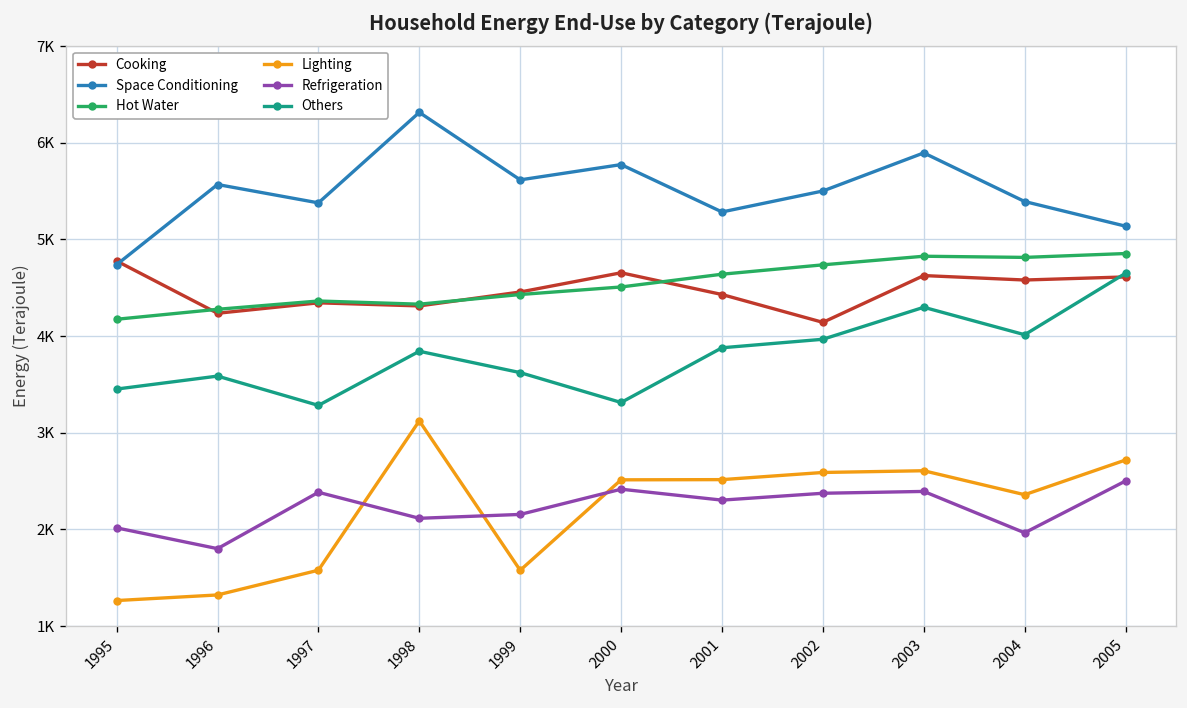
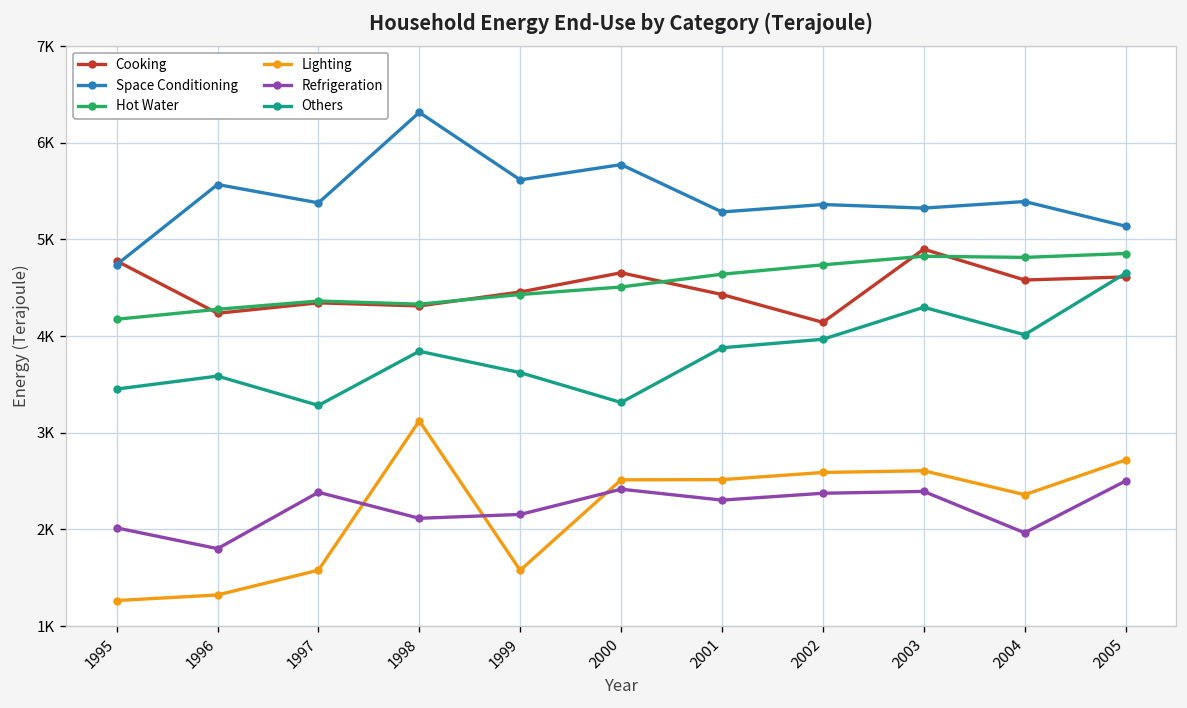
Space Conditioning, 2002: 5500 -> 5400
Cooking, 2003: 4600 -> 4900
Space Conditioning, 2003: 5900 -> 5300
